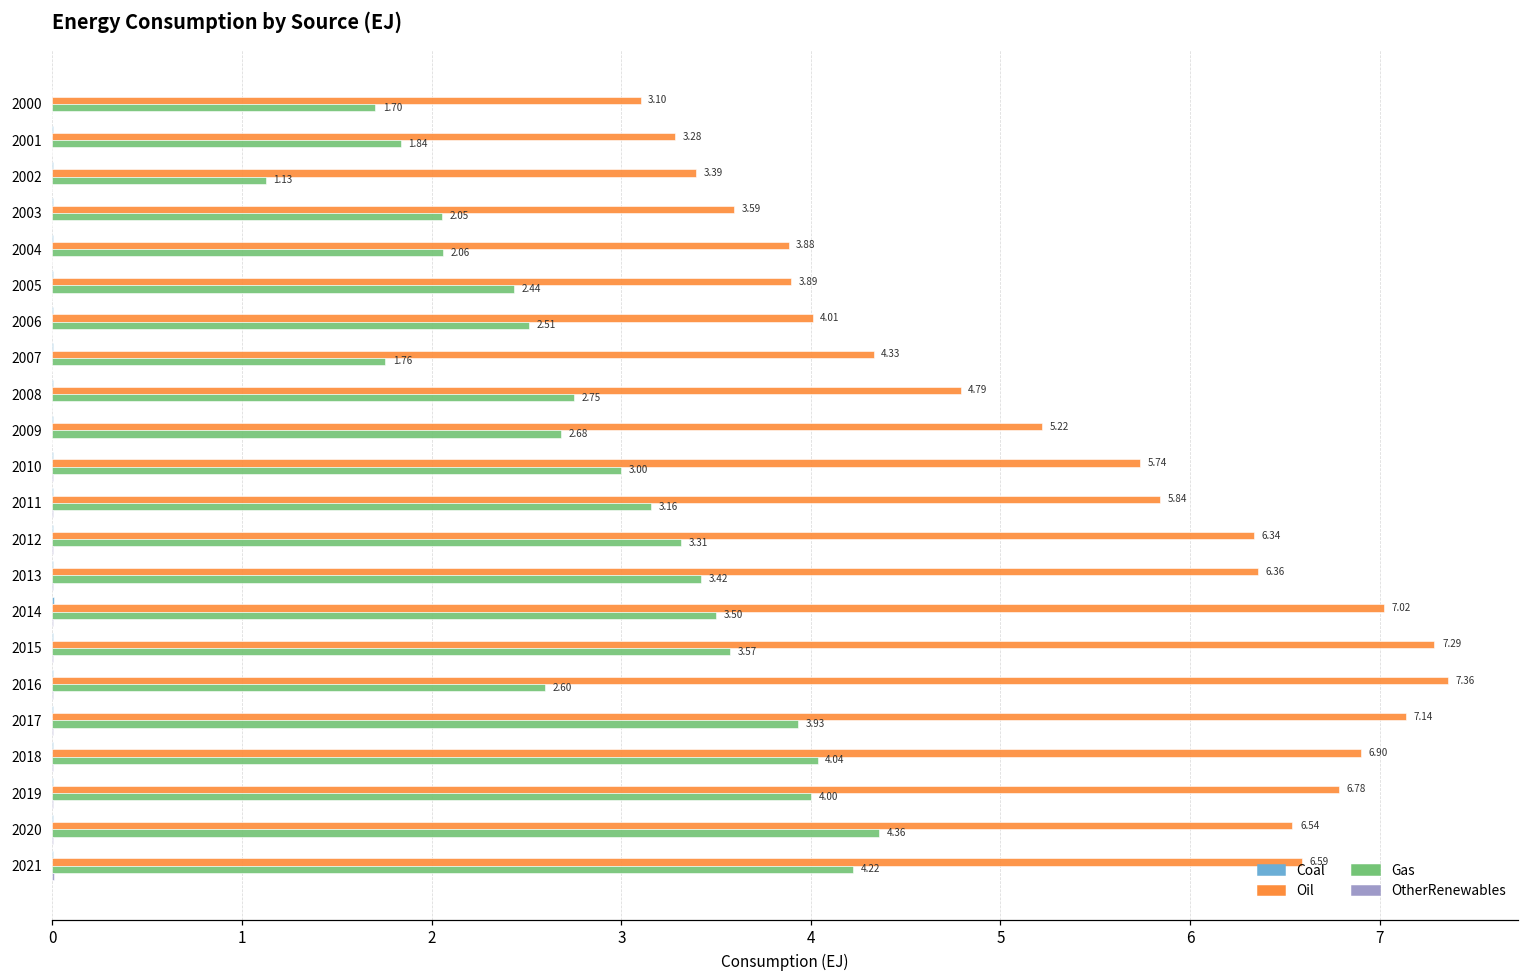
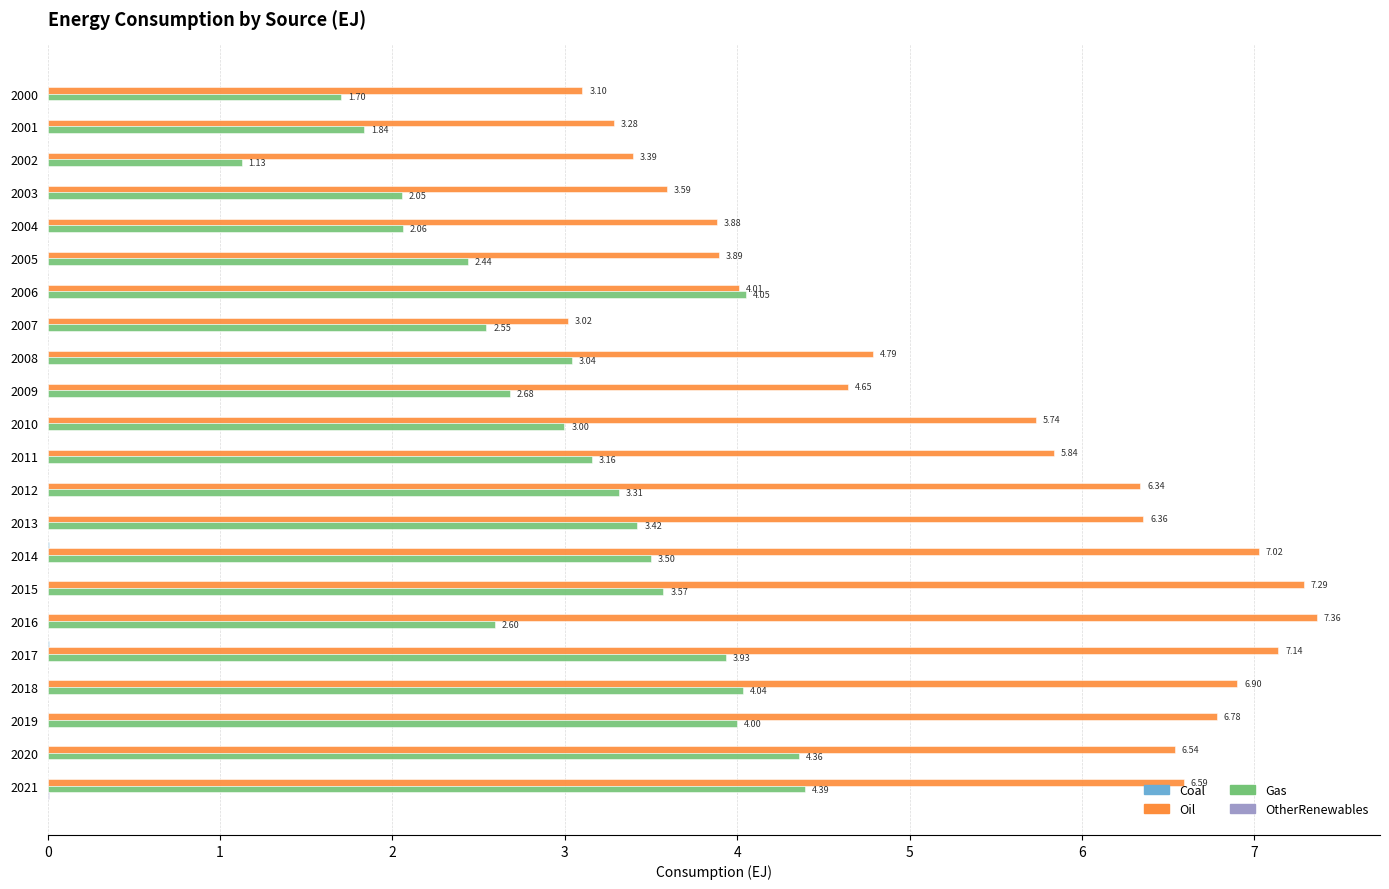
Gas, 2006: 2.51 -> 4.05
Oil, 2007: 4.33 -> 3.02
Gas, 2007: 1.76 -> 2.55
Gas, 2008: 2.75 -> 3.04
Oil, 2009: 5.22 -> 4.65
Gas, 2021: 4.22 -> 4.39
